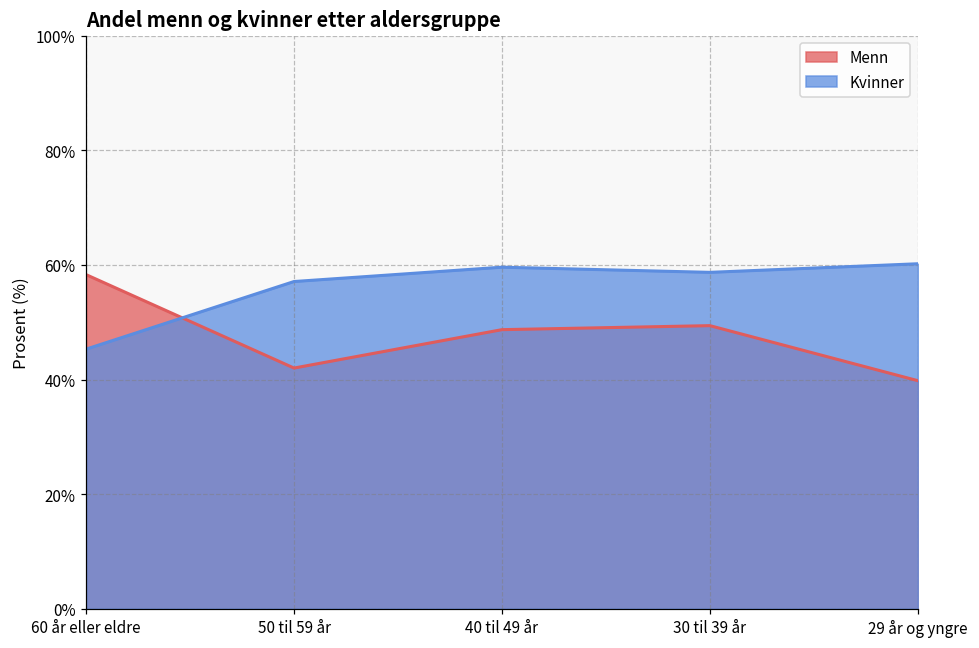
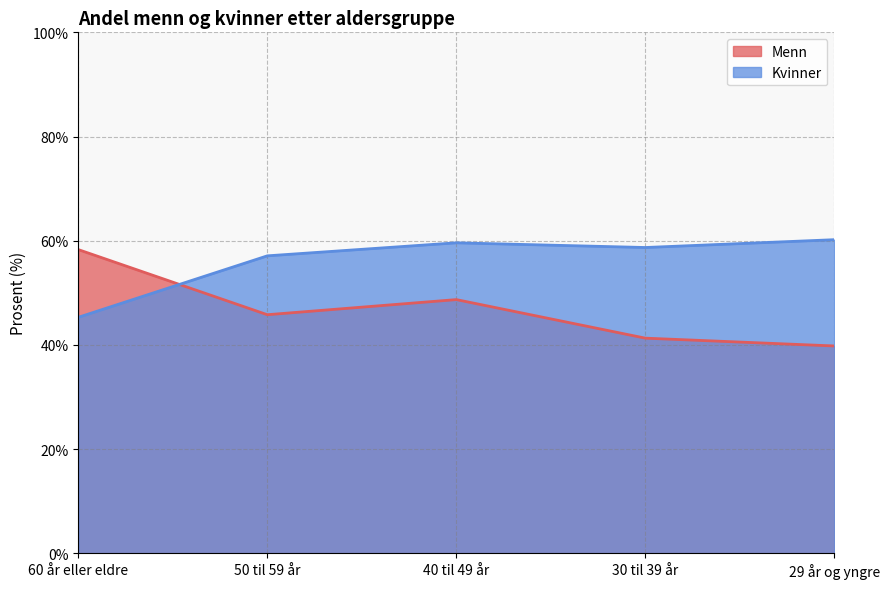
Menn, 50 til 59 år: 42% -> 46%
Menn, 30 til 39 år: 49% -> 41%
